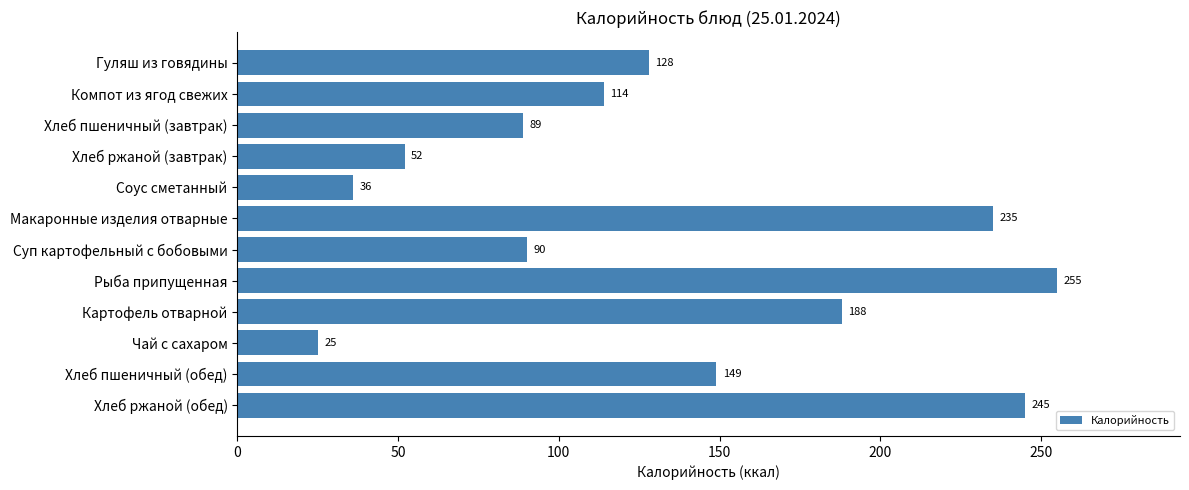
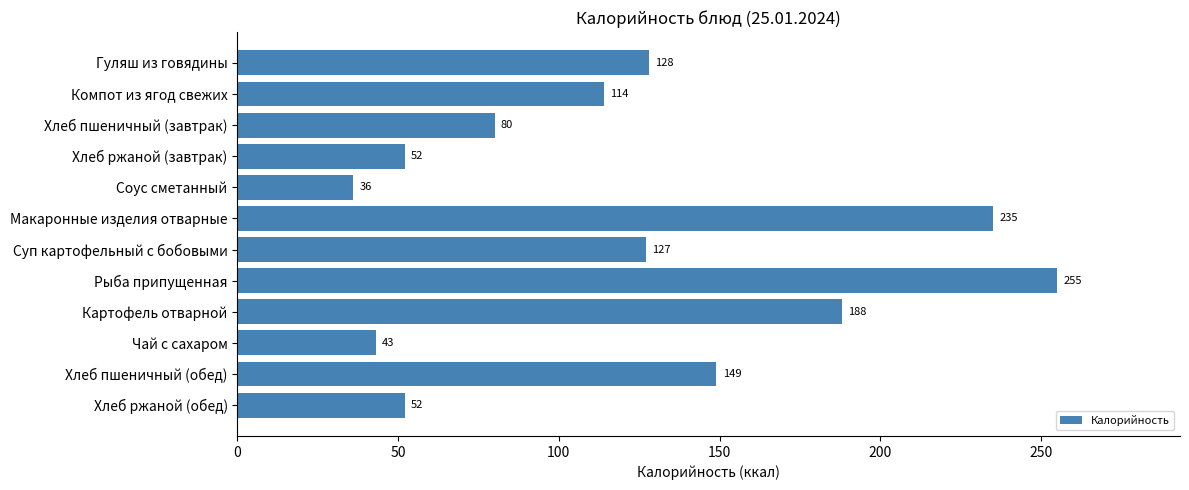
Хлеб пшеничный (завтрак): 89 -> 80
Суп картофельный с бобовыми: 90 -> 127
Чай с сахаром: 25 -> 43
Хлеб ржаной (обед): 245 -> 52
